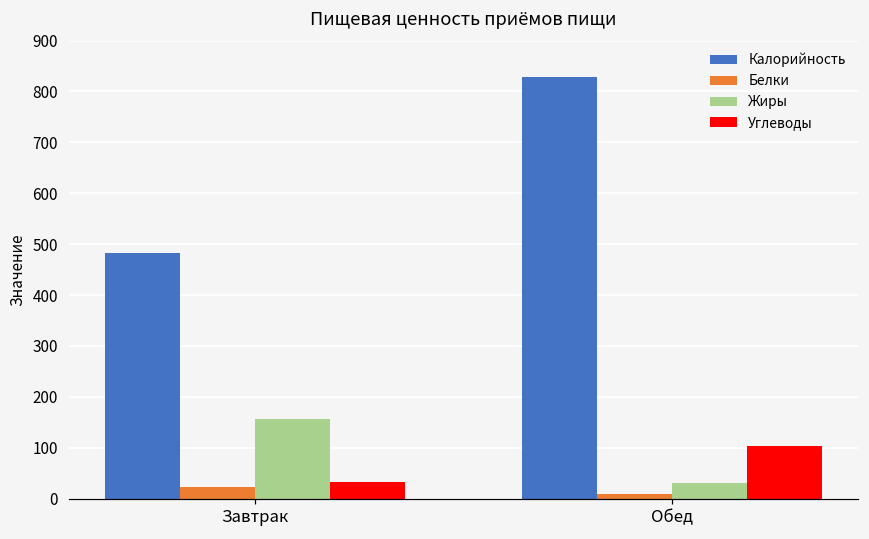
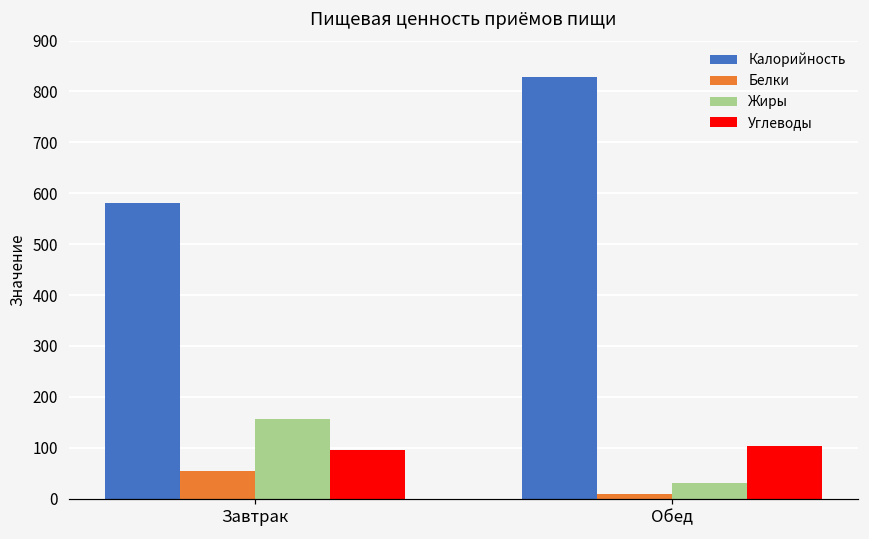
Калорийность, Завтрак: 480 -> 580
Белки, Завтрак: 20 -> 50
Углеводы, Завтрак: 30 -> 100
